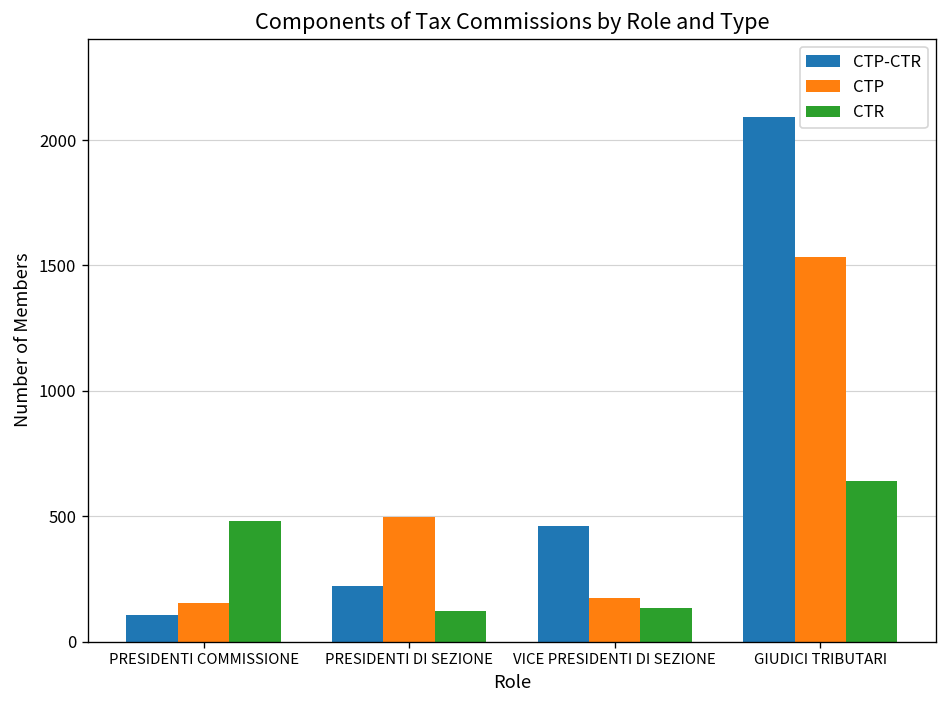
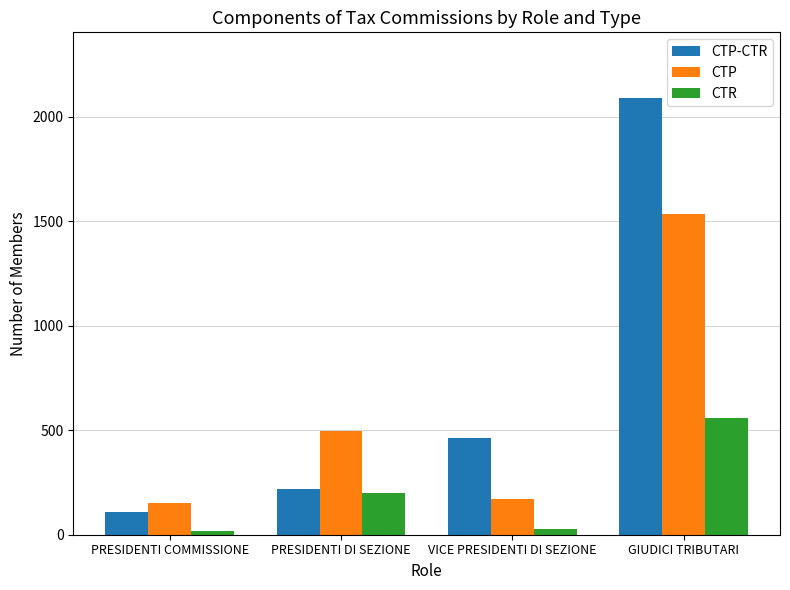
CTR, PRESIDENTI COMMISSIONE: 480 -> 20
CTR, PRESIDENTI DI SEZIONE: 120 -> 200
CTR, VICE PRESIDENTI DI SEZIONE: 140 -> 30
CTR, GIUDICI TRIBUTARI: 640 -> 560
